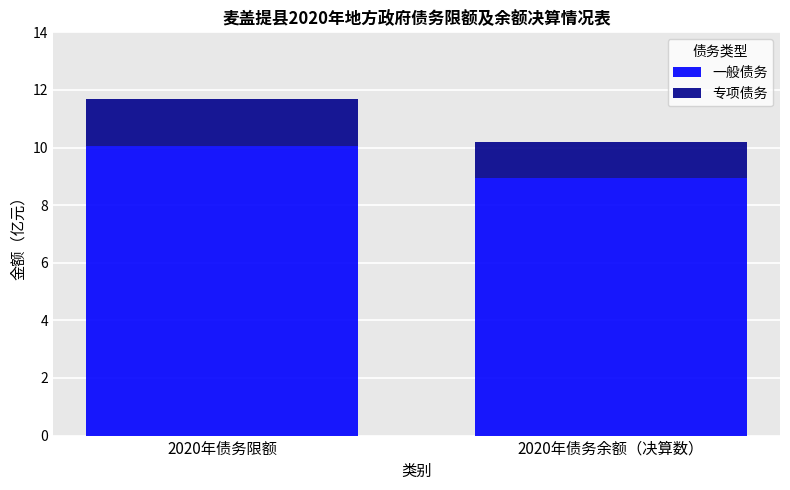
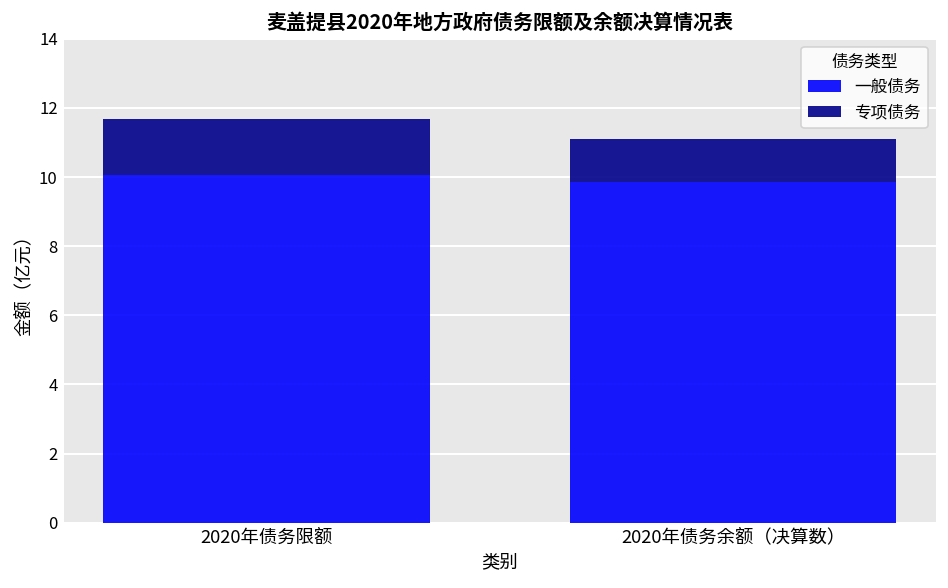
一般债务, 2020年债务余额（决算数）: 8.9 -> 9.9
